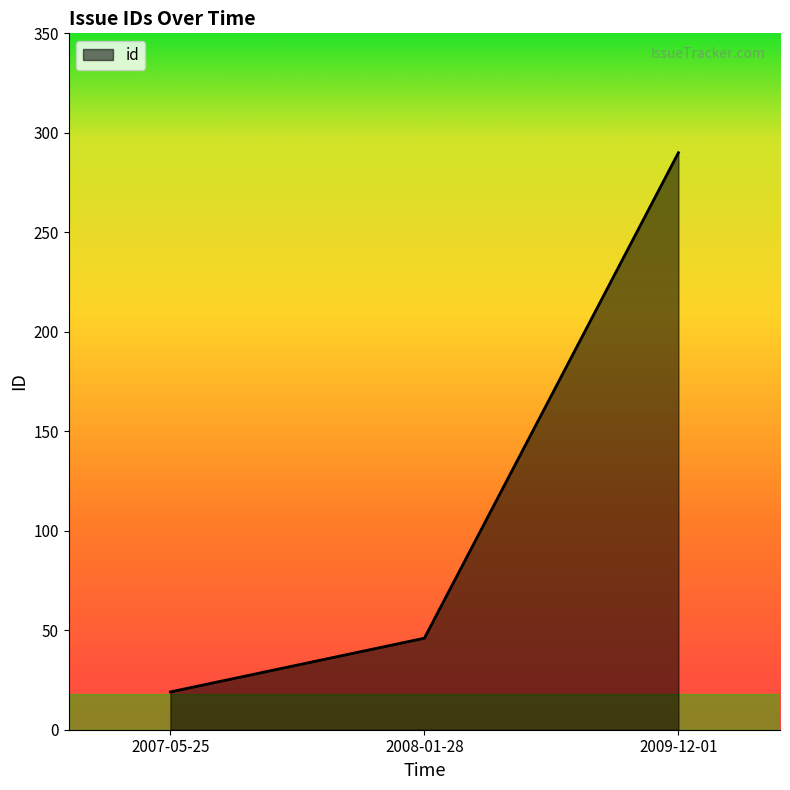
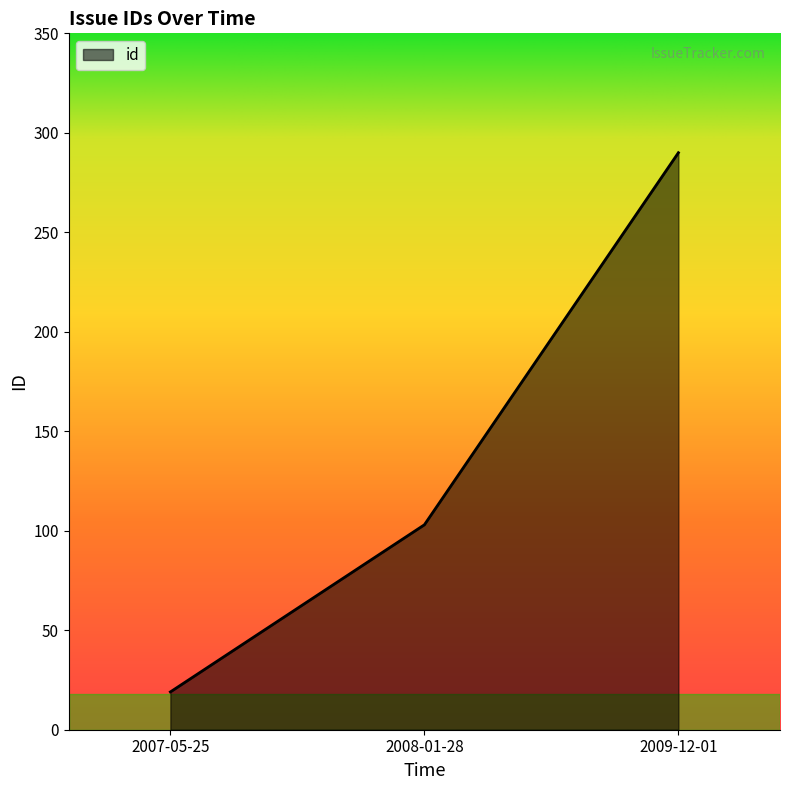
2008-01-28: 46 -> 103
